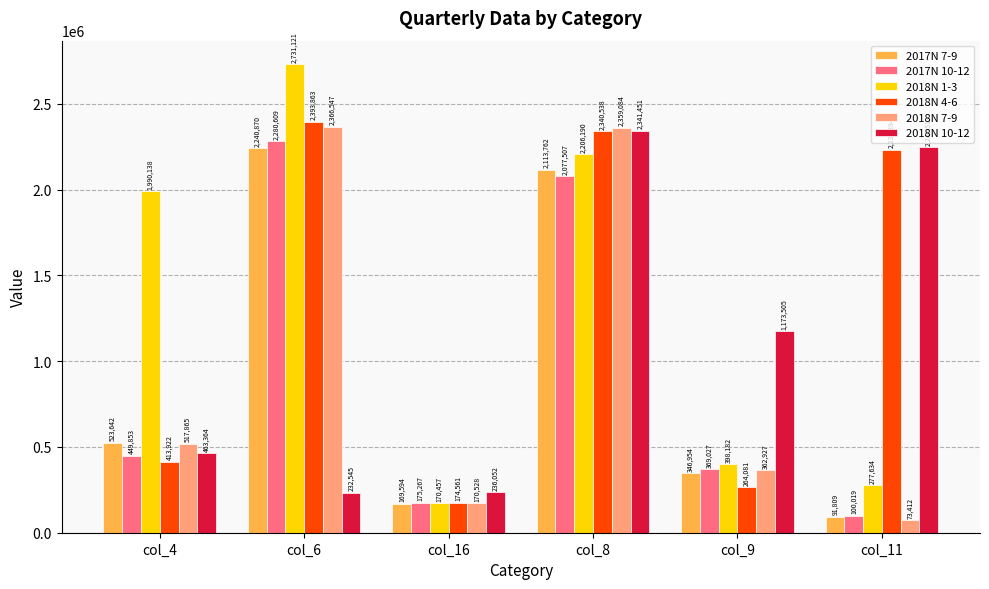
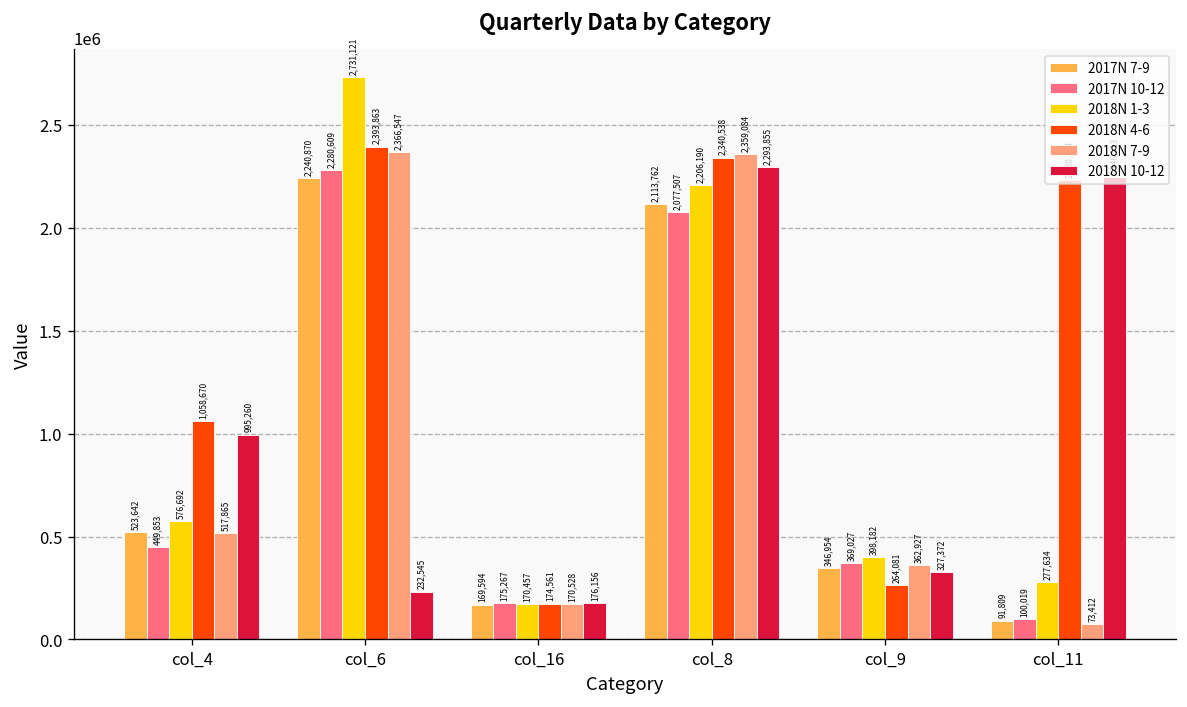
2018N 1-3, col_4: 1,990,138 -> 576,692
2018N 4-6, col_4: 413,922 -> 1,058,670
2018N 10-12, col_4: 463,364 -> 995,260
2018N 10-12, col_16: 236,052 -> 176,156
2018N 10-12, col_8: 2,341,451 -> 2,293,855
2018N 10-12, col_9: 1,173,505 -> 327,372
